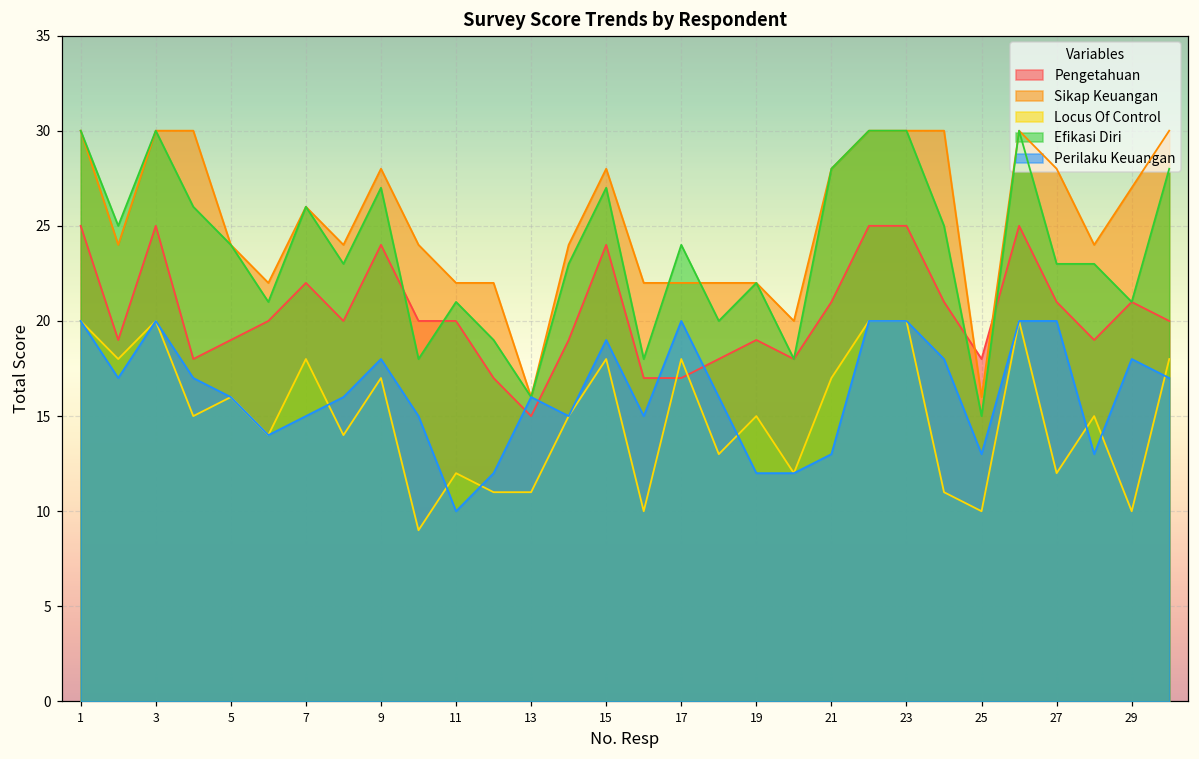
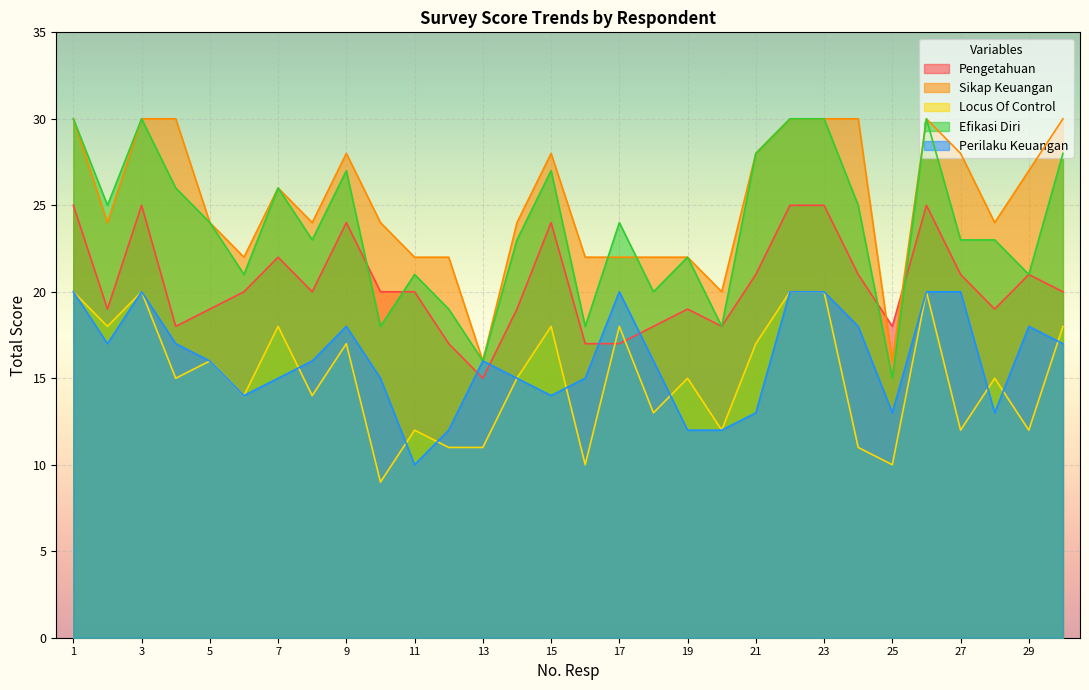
Perilaku Keuangan, 15: 19 -> 14
Locus Of Control, 29: 10 -> 12
